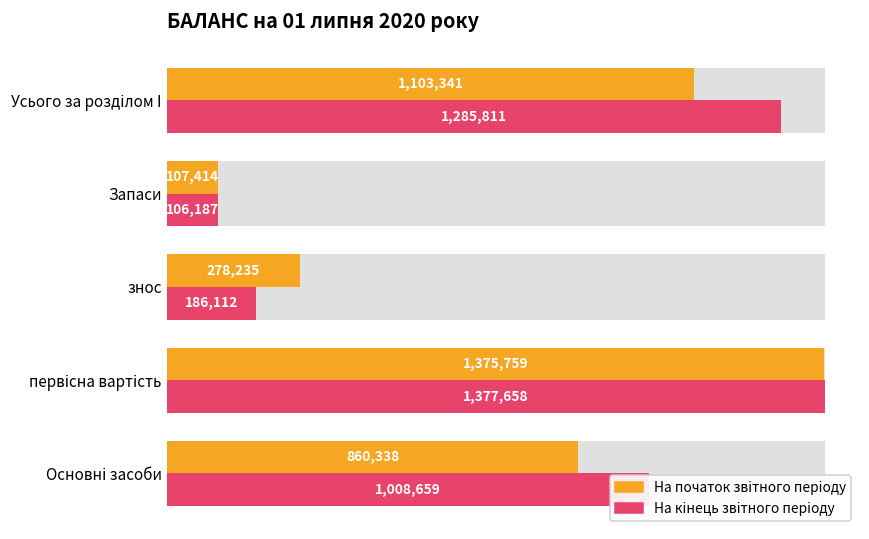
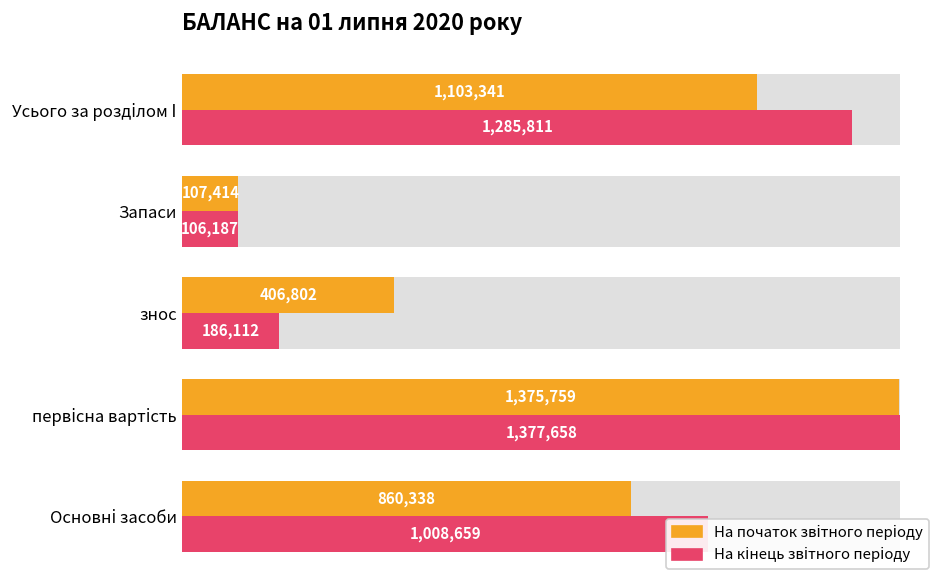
На початок звітного періоду, знос: 278,235 -> 406,802
